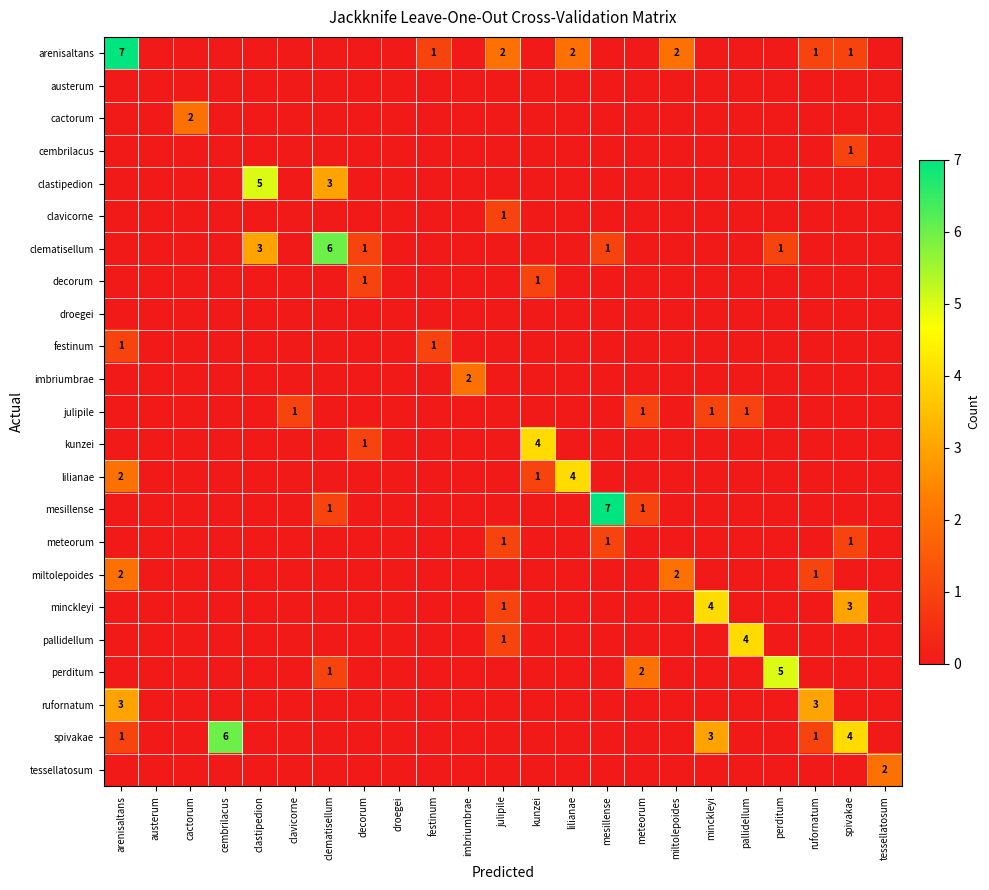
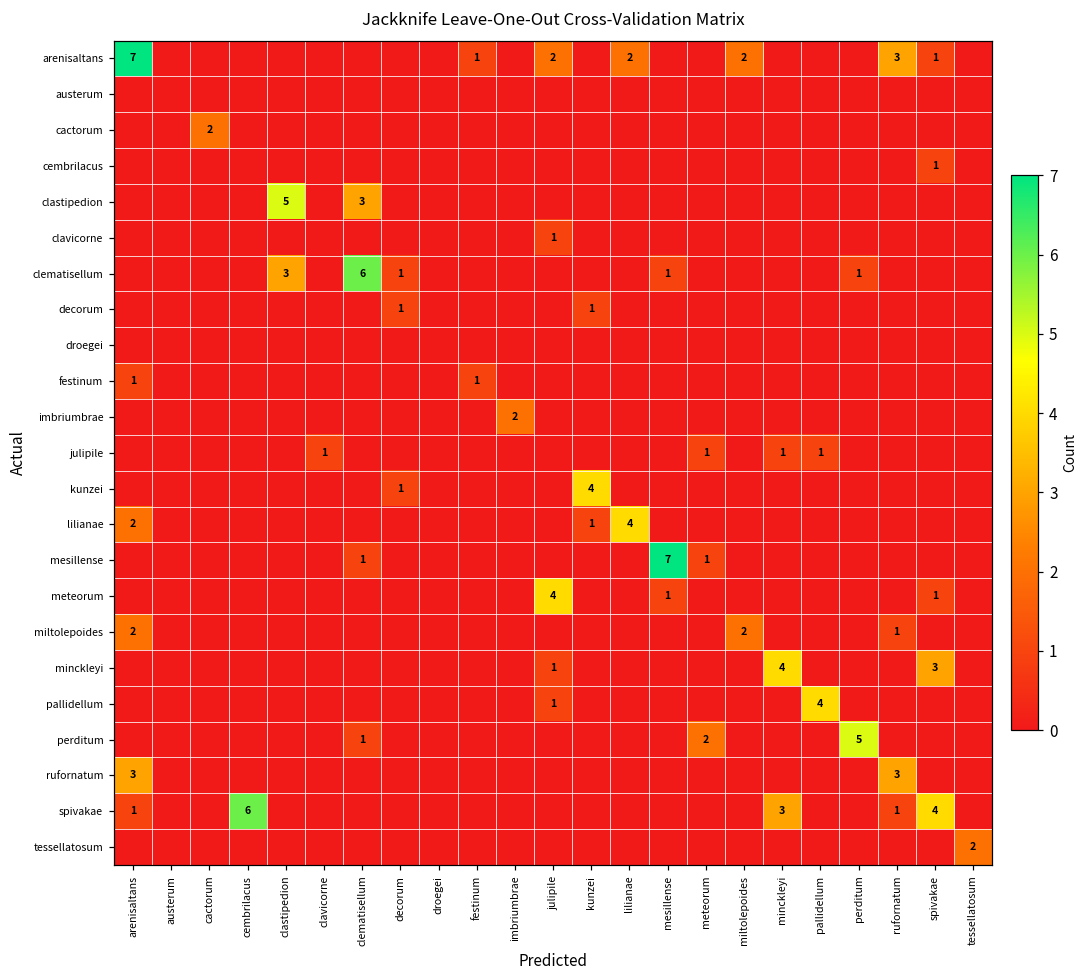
arenisaltans, rufornatum: 1 -> 3
meteorum, julipile: 1 -> 4
